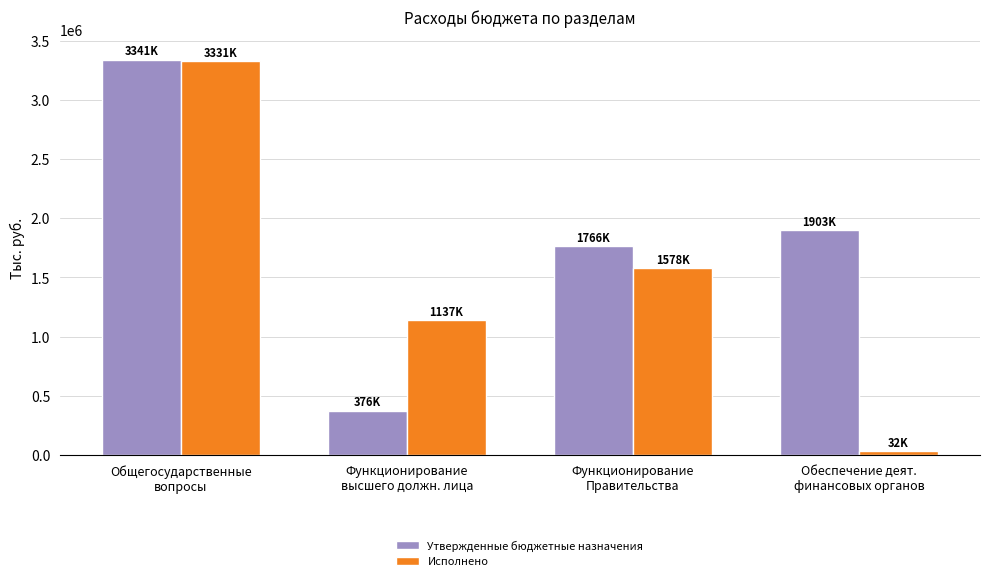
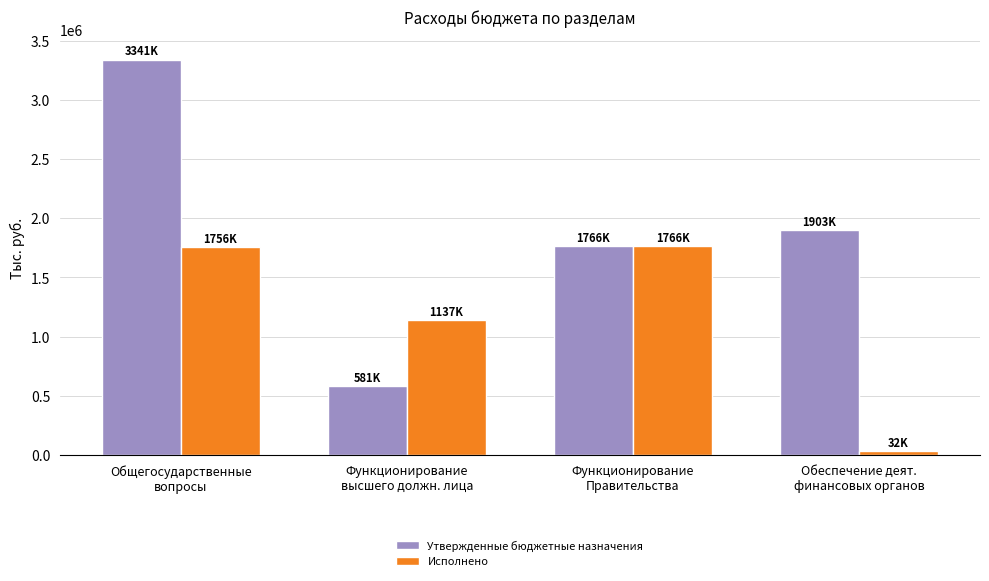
Исполнено, Общегосударственные вопросы: 3331K -> 1756K
Утвержденные бюджетные назначения, Функционирование высшего должн. лица: 376K -> 581K
Исполнено, Функционирование Правительства: 1578K -> 1766K
